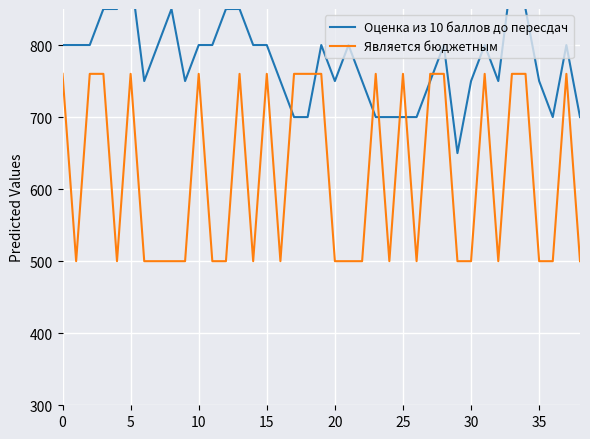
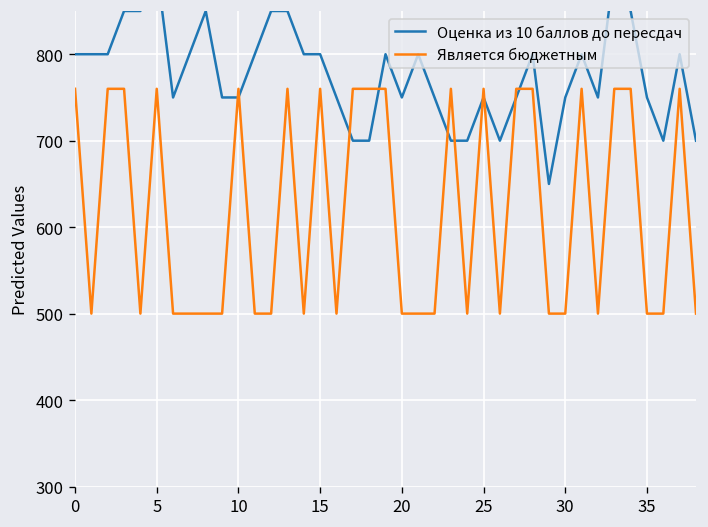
Оценка из 10 баллов до пересдач, 10: 800 -> 750
Оценка из 10 баллов до пересдач, 25: 700 -> 750
